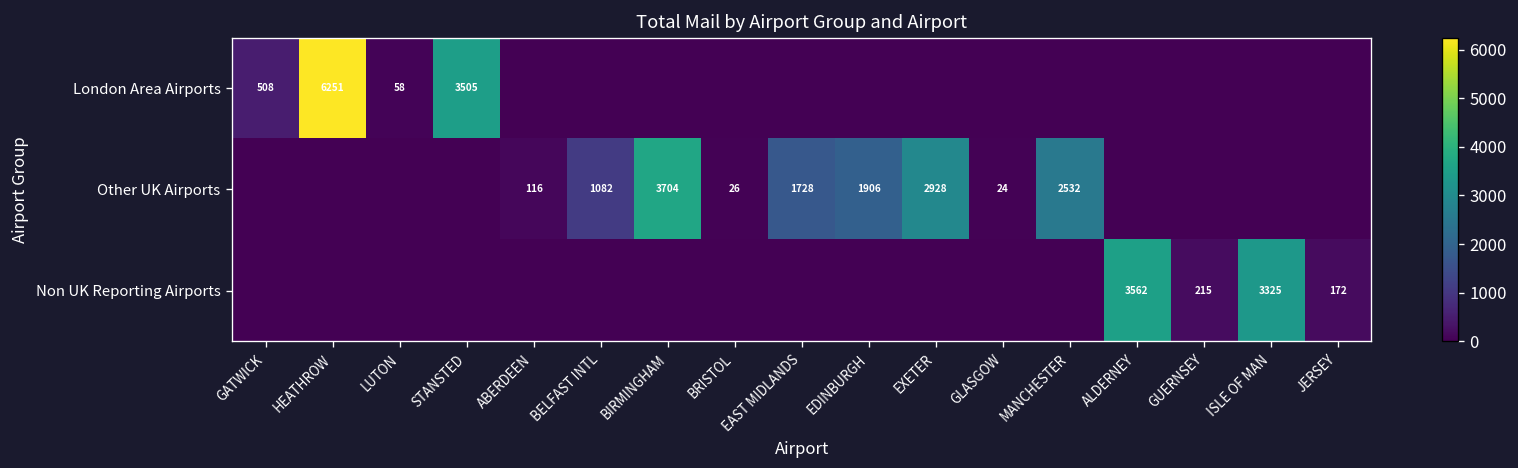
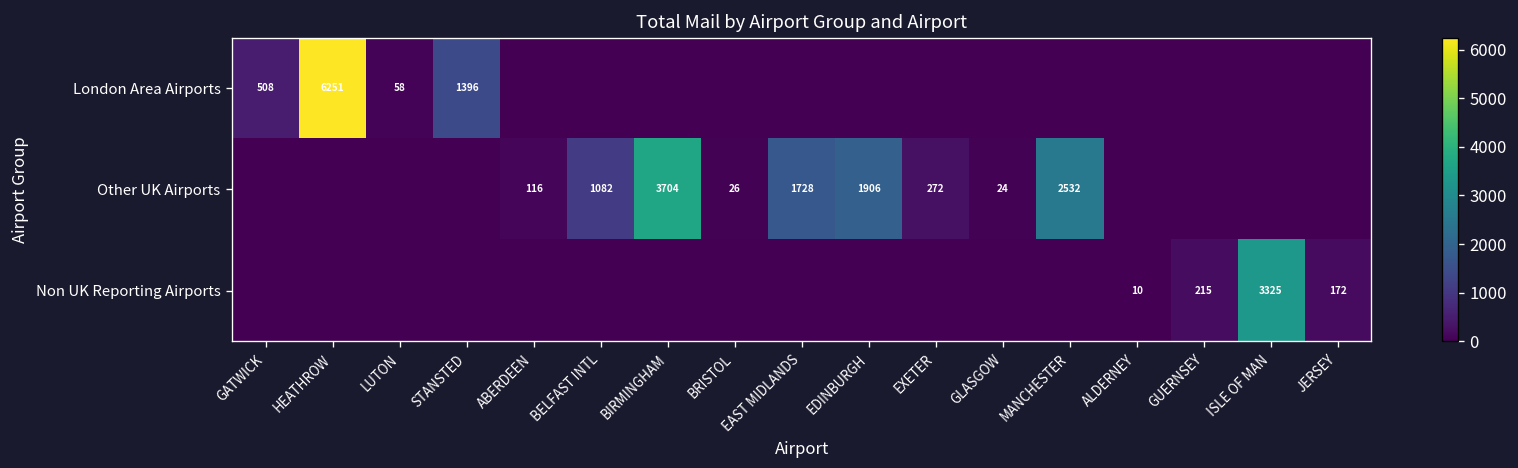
London Area Airports, STANSTED: 3505 -> 1396
Other UK Airports, EXETER: 2928 -> 272
Non UK Reporting Airports, ALDERNEY: 3562 -> 10
